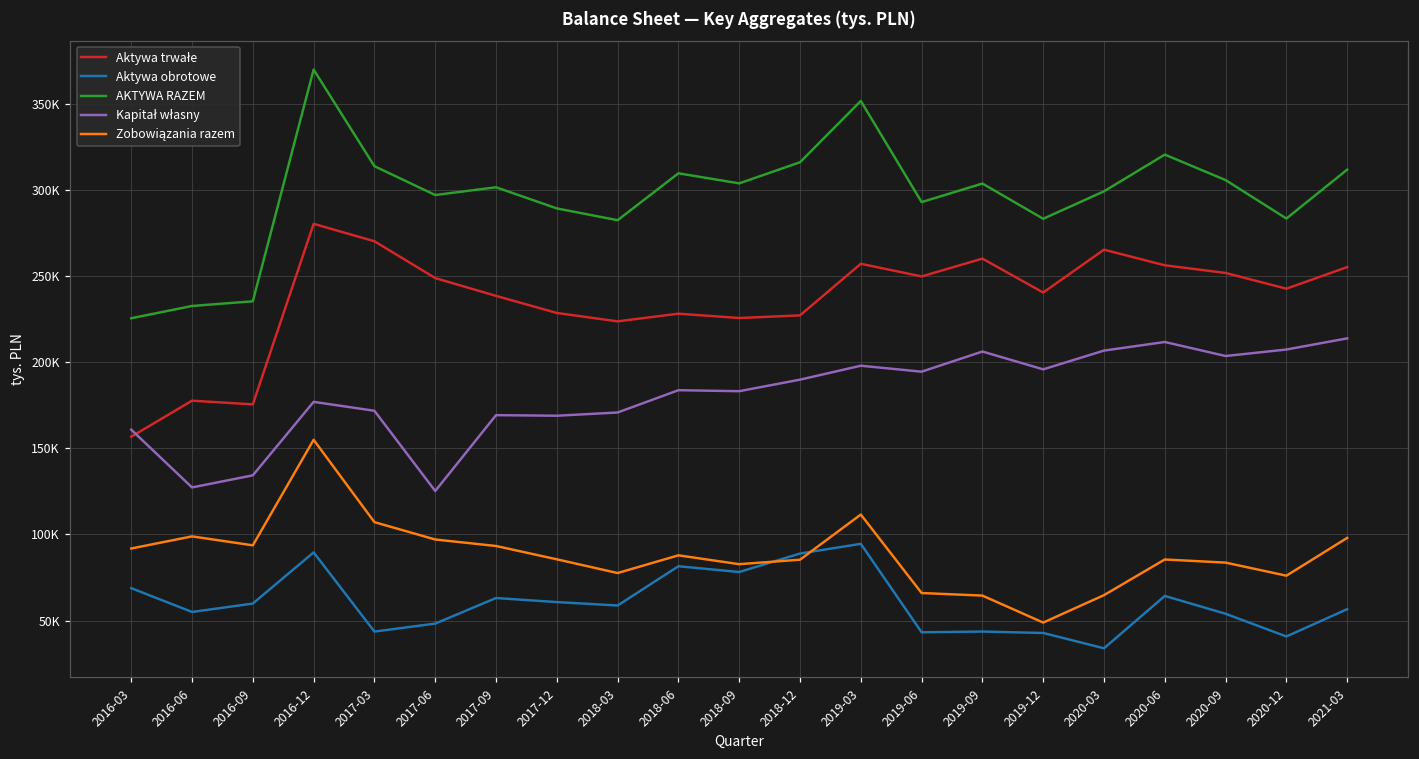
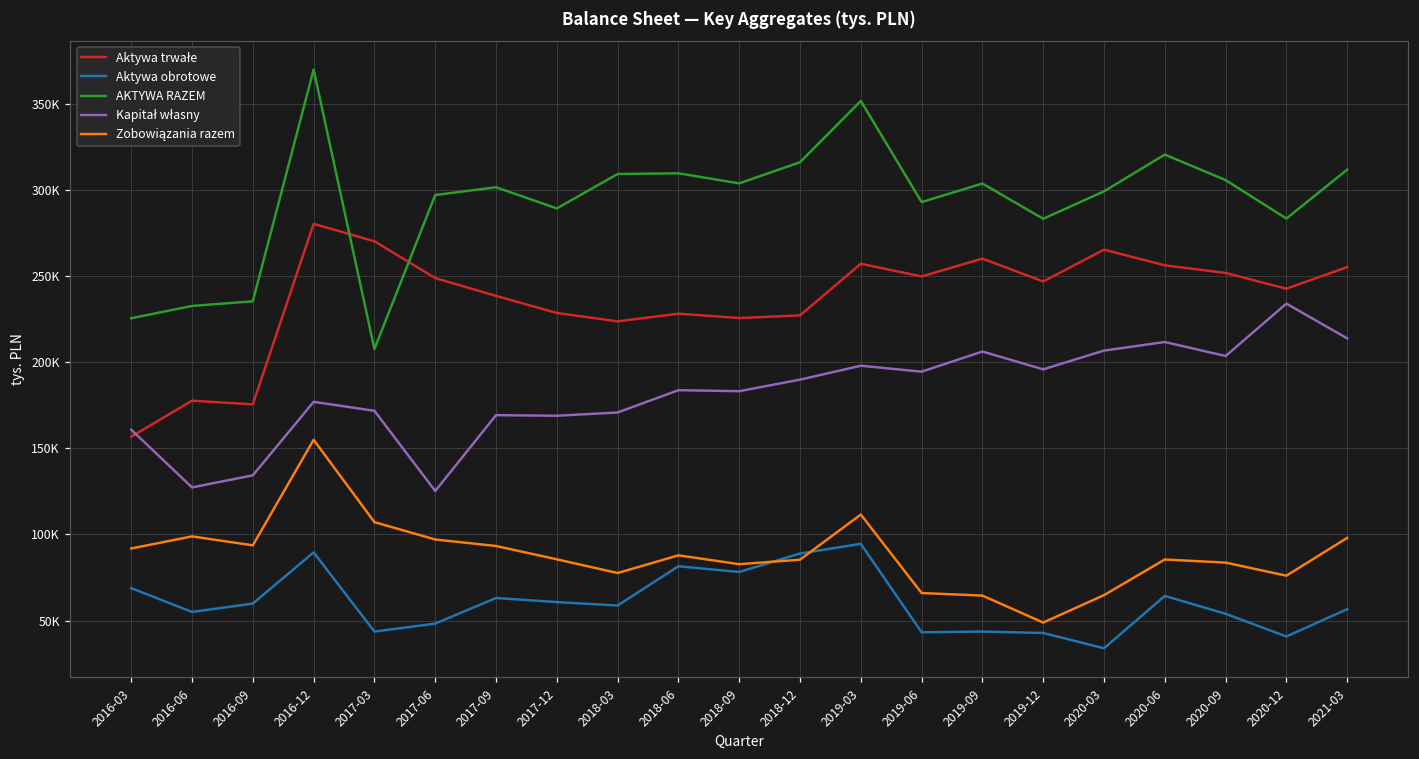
AKTYWA RAZEM, 2017-03: 314000 -> 208000
AKTYWA RAZEM, 2018-03: 282000 -> 309000
Aktywa trwałe, 2019-12: 240000 -> 247000
Kapitał własny, 2020-12: 207000 -> 234000
